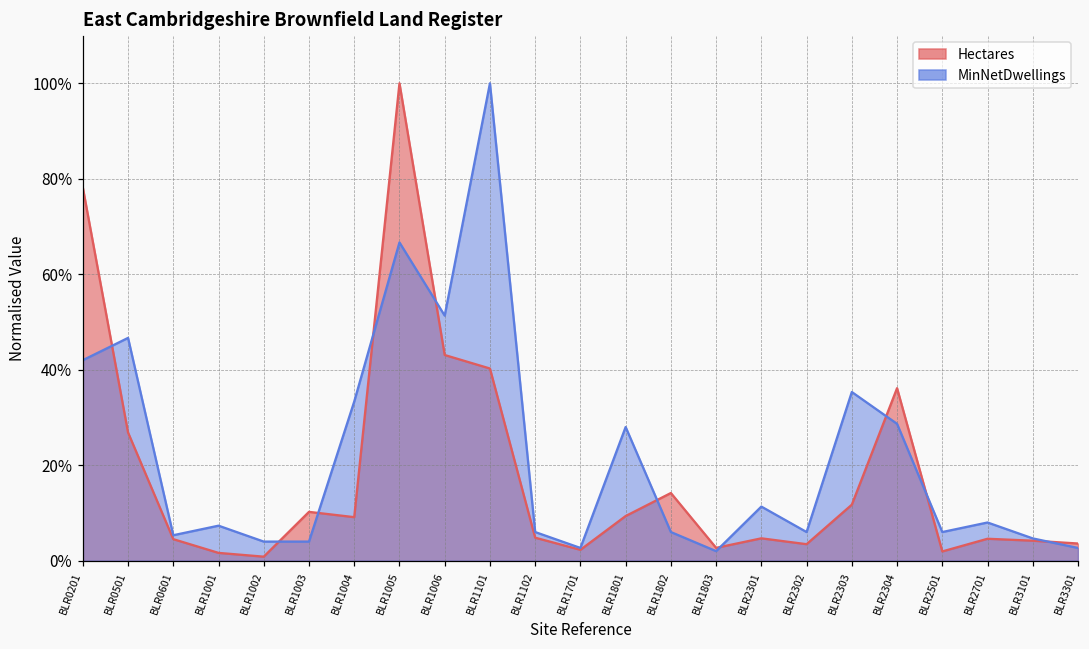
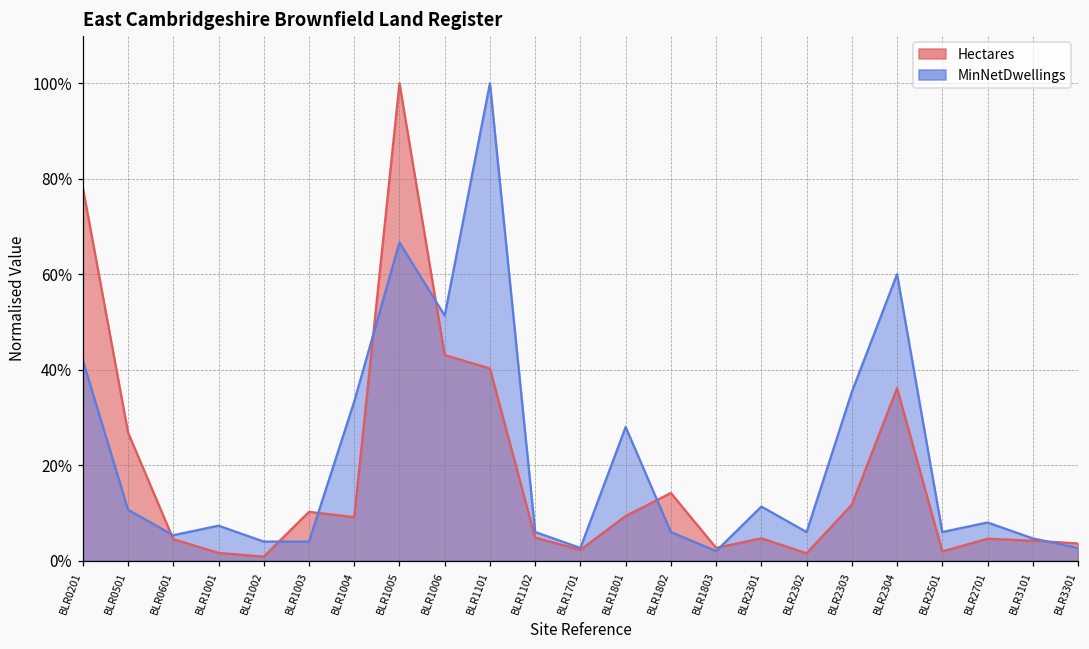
MinNetDwellings, BLR0501: 47% -> 11%
Hectares, BLR2302: 3% -> 2%
MinNetDwellings, BLR2304: 29% -> 60%
